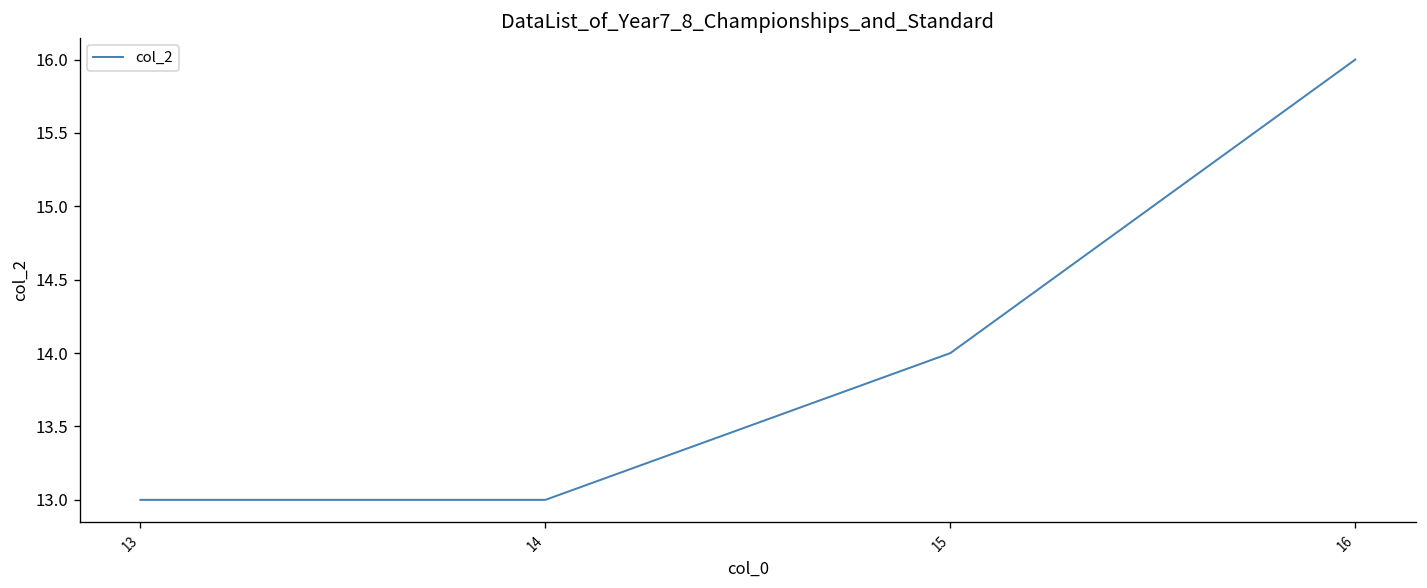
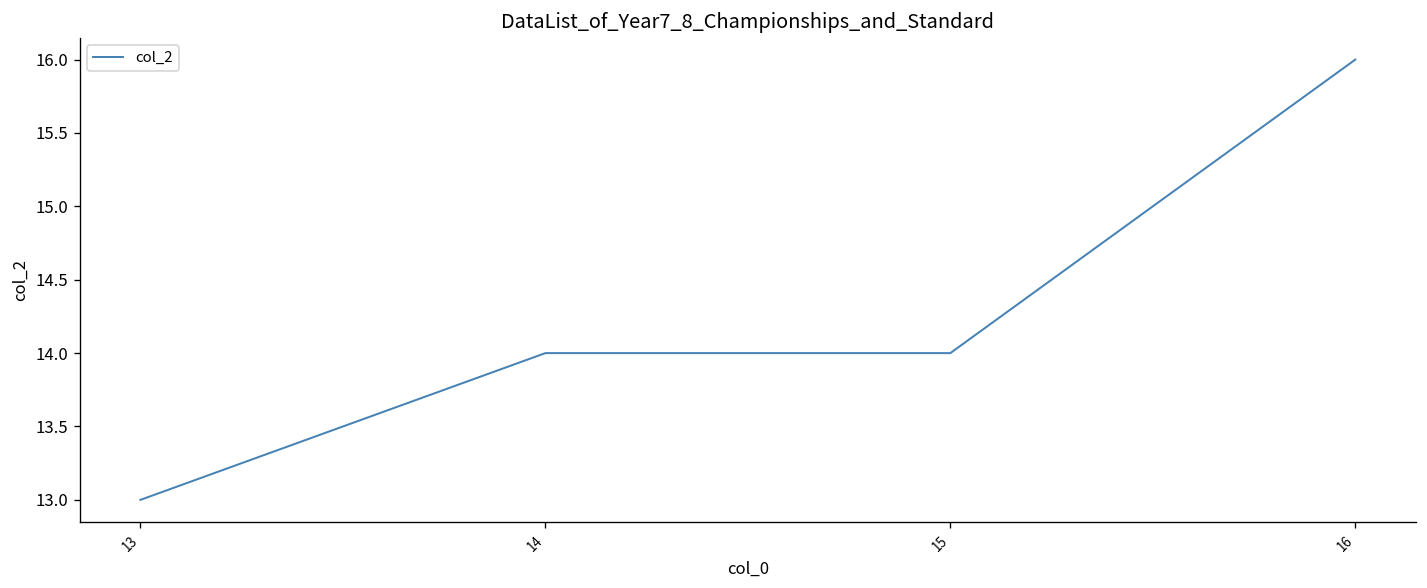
14: 13 -> 14
